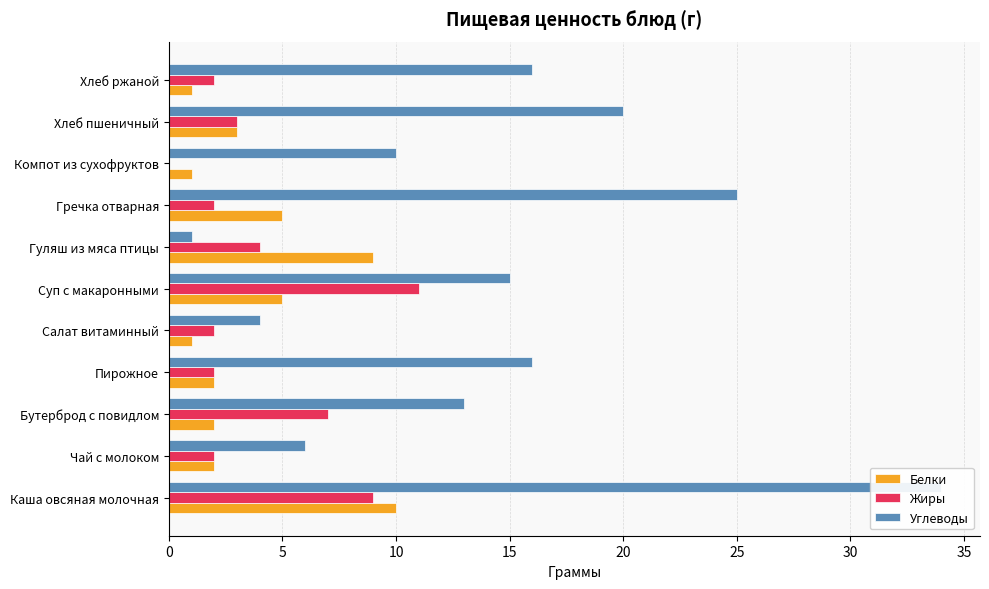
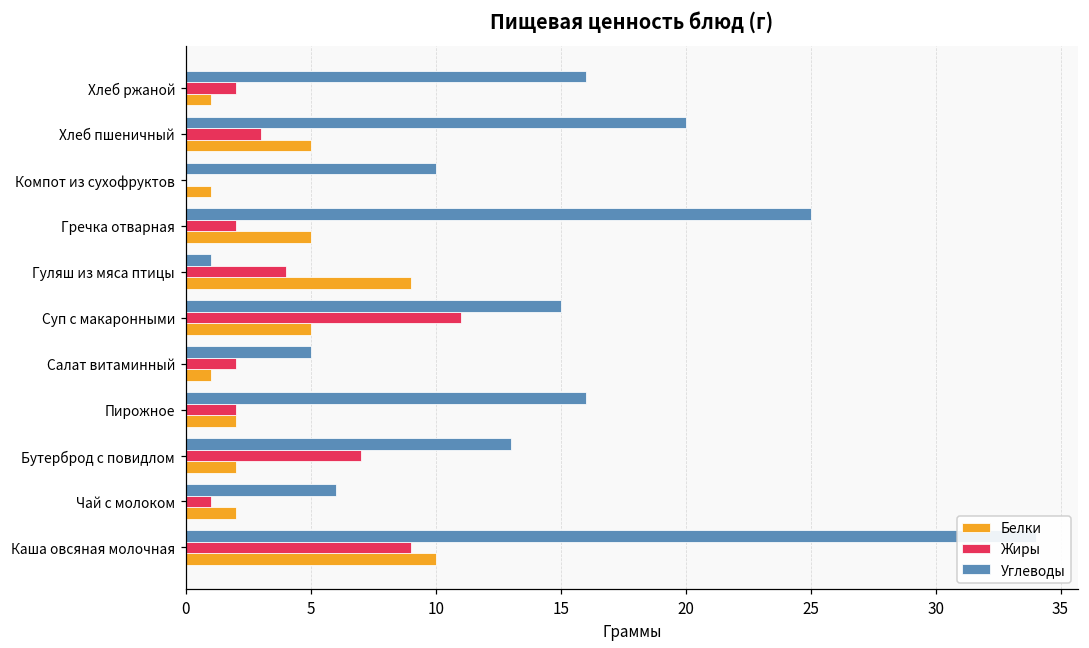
Белки, Хлеб пшеничный: 3 -> 5
Углеводы, Салат витаминный: 4 -> 5
Жиры, Чай с молоком: 2 -> 1
